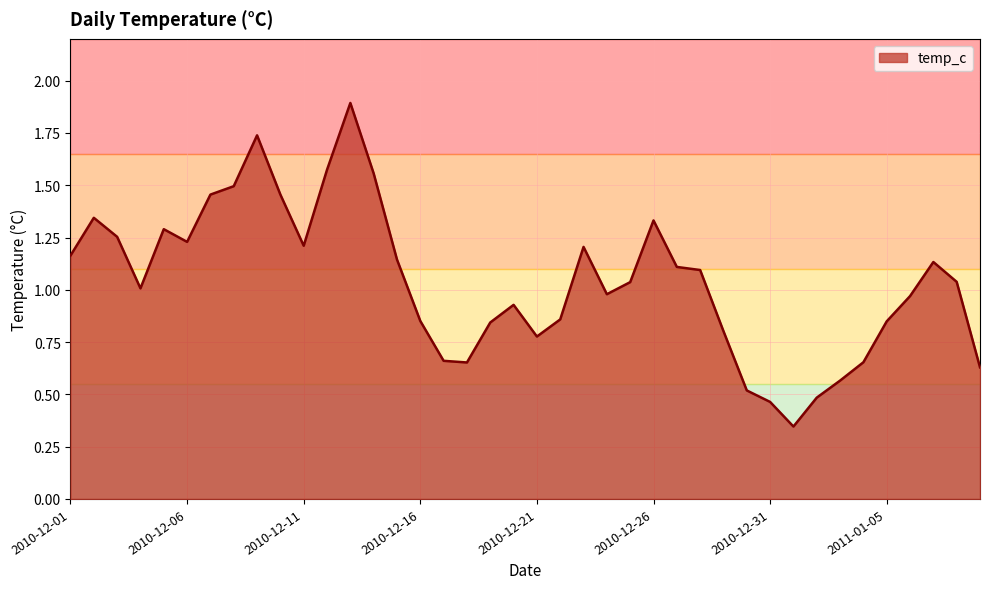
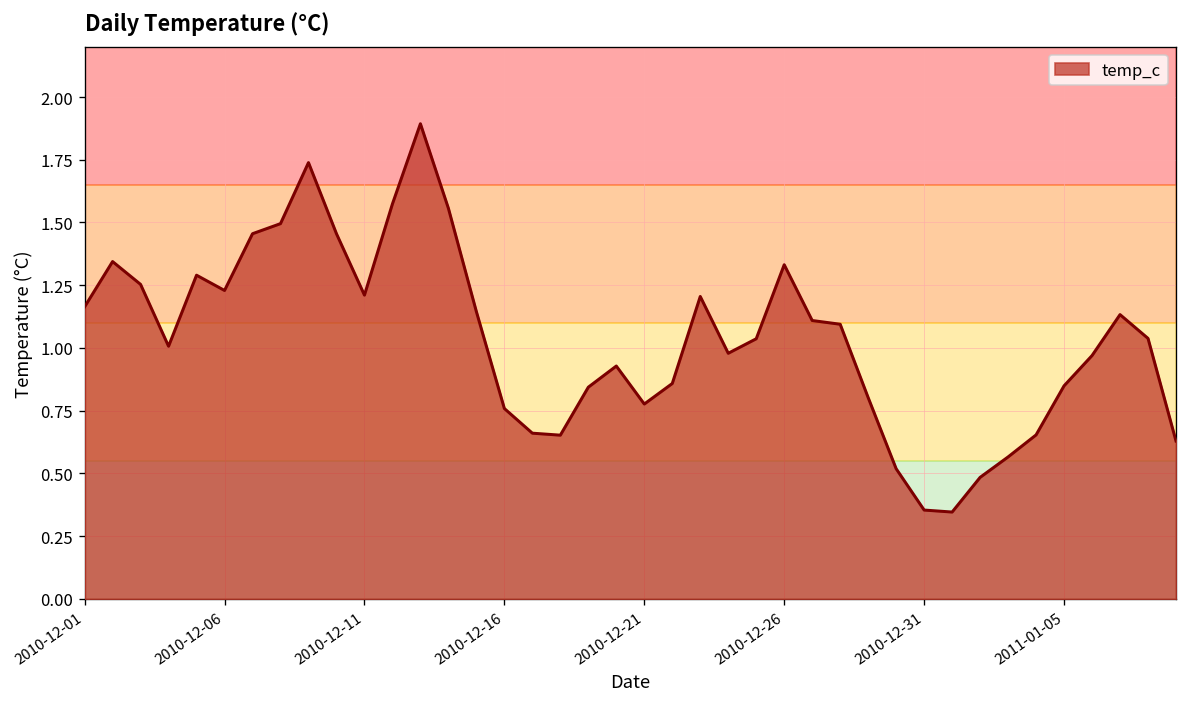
2010-12-16: 0.85 -> 0.76
2010-12-31: 0.46 -> 0.35
